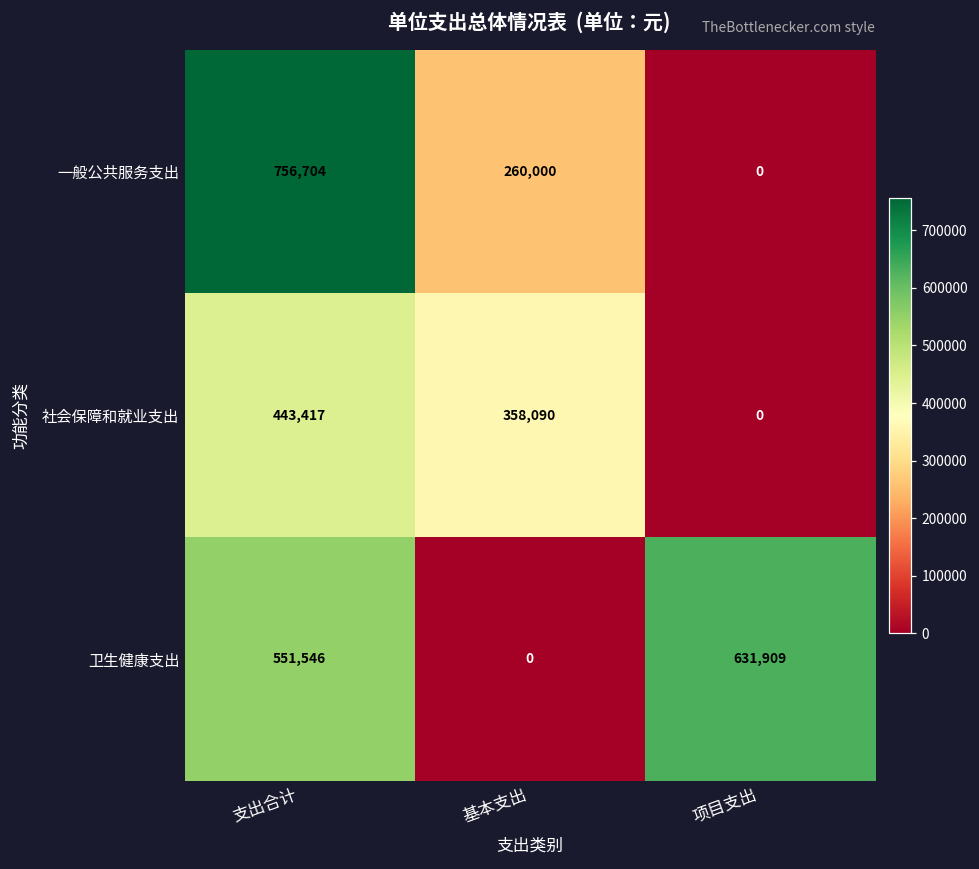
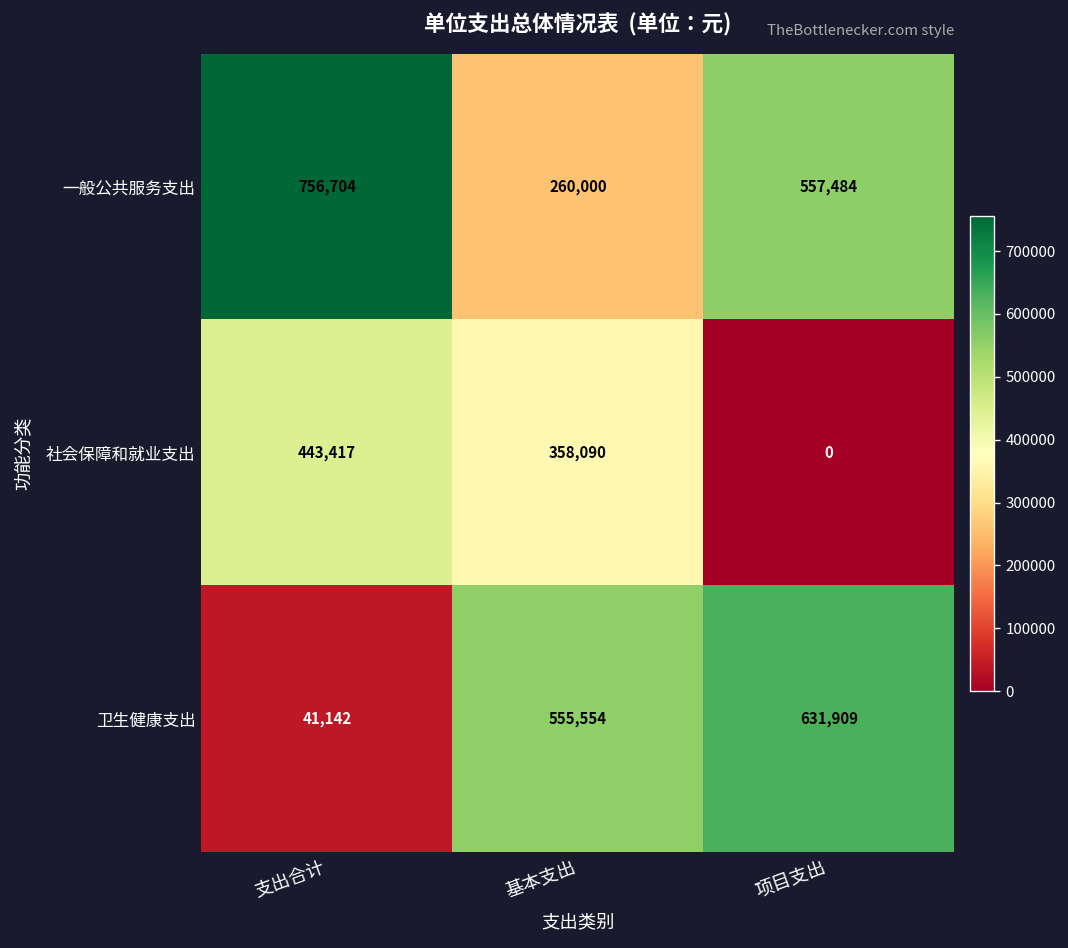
一般公共服务支出, 项目支出: 0 -> 557,484
卫生健康支出, 支出合计: 551,546 -> 41,142
卫生健康支出, 基本支出: 0 -> 555,554
